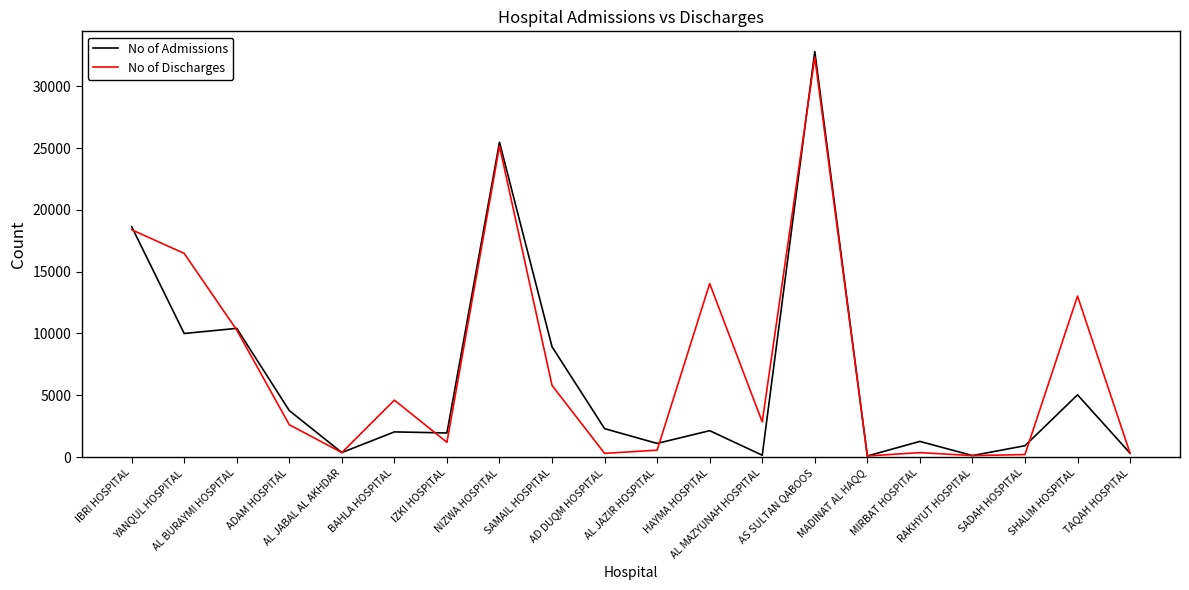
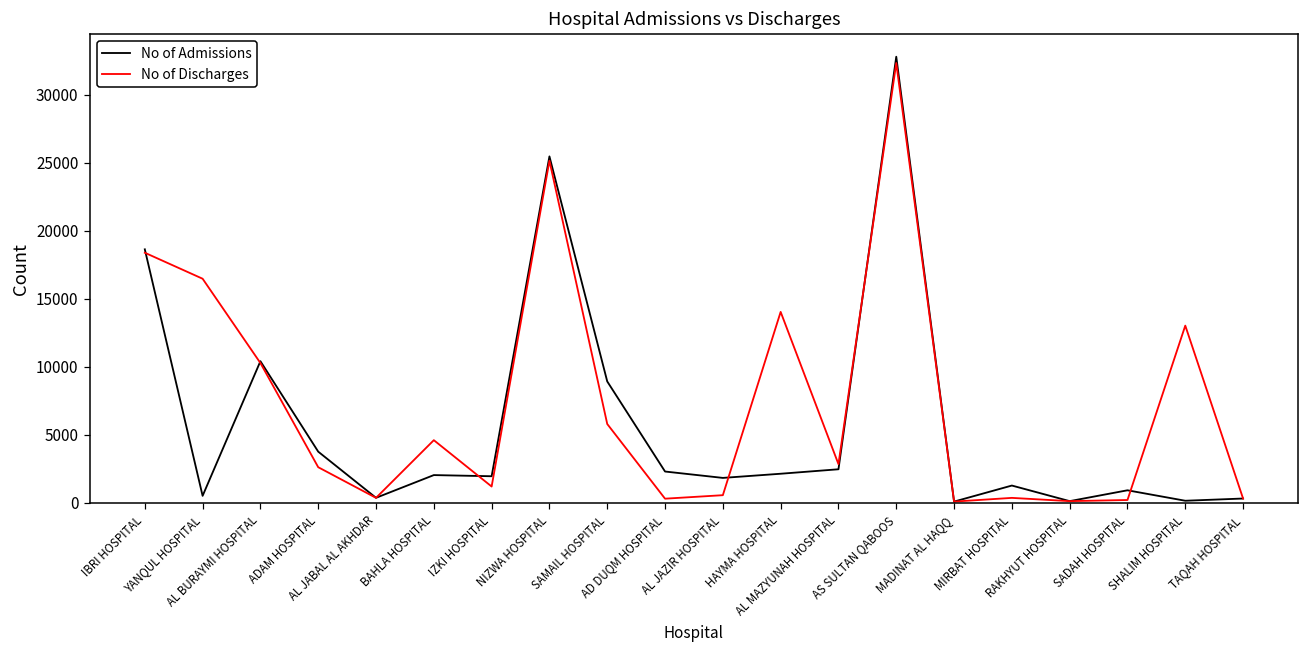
No of Admissions, YANQUL HOSPITAL: 10000 -> 500
No of Admissions, AL JAZIR HOSPITAL: 1100 -> 1800
No of Admissions, AL MAZYUNAH HOSPITAL: 200 -> 2500
No of Admissions, SHALIM HOSPITAL: 5000 -> 200
